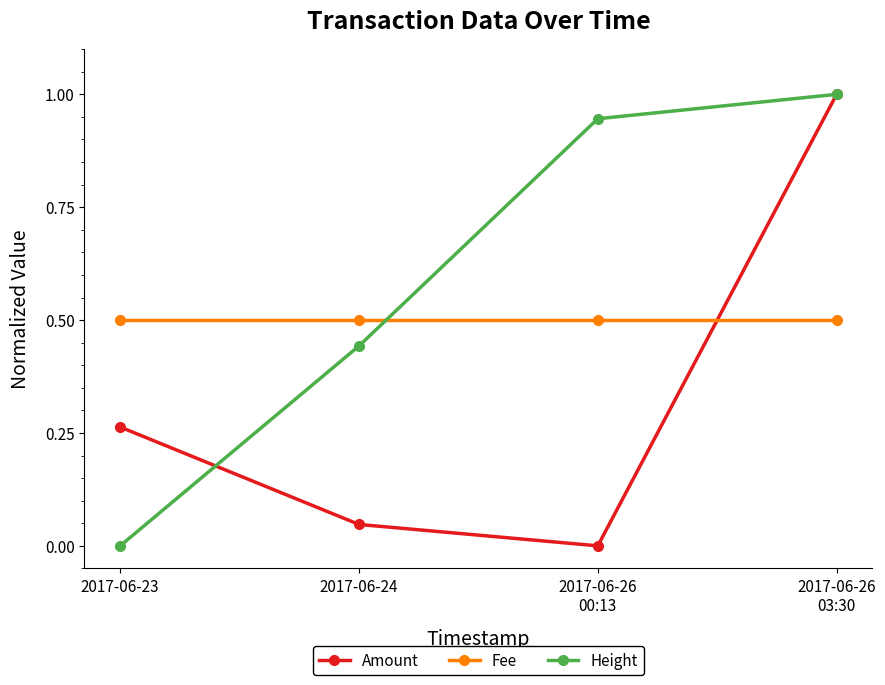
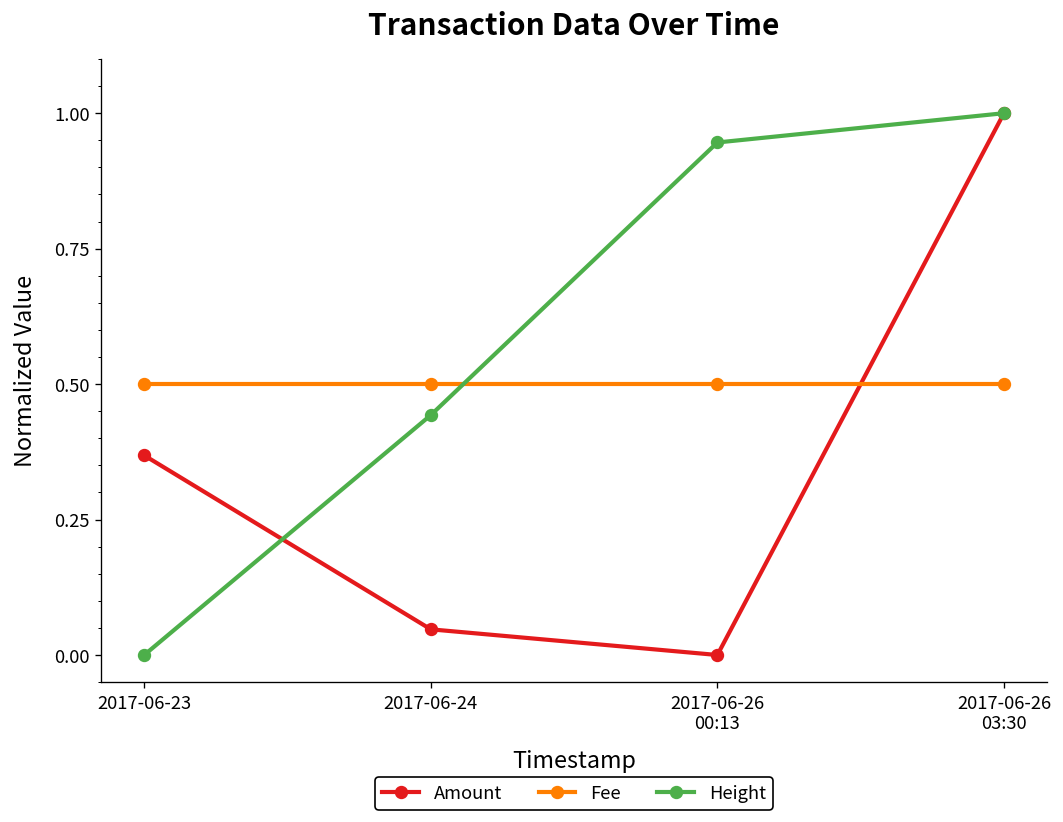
Amount, 2017-06-23: 0.26 -> 0.37
